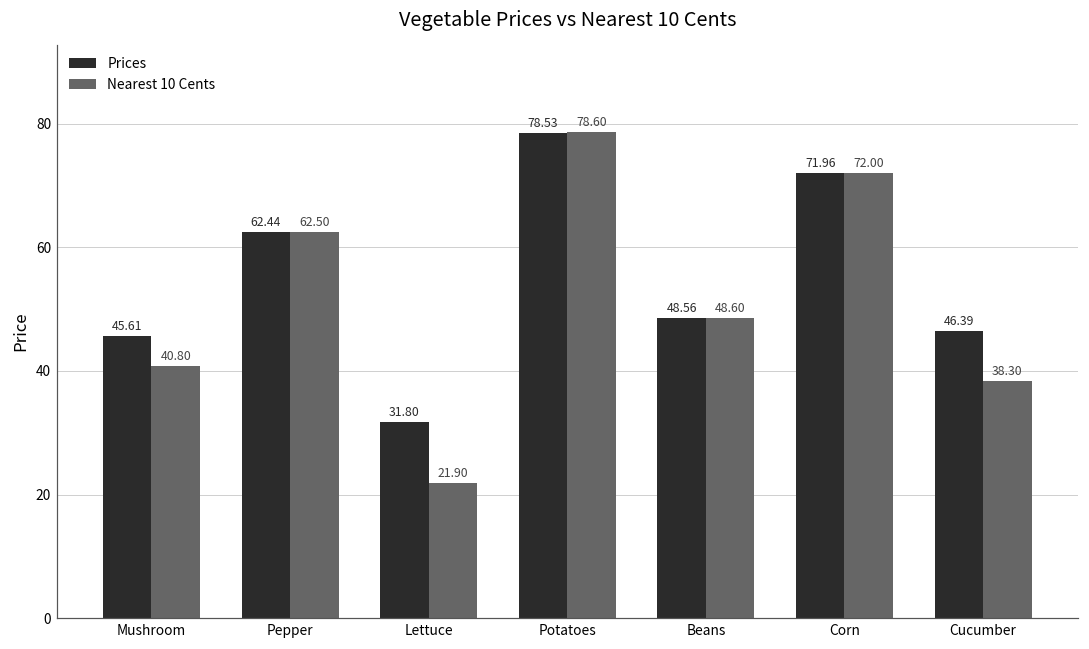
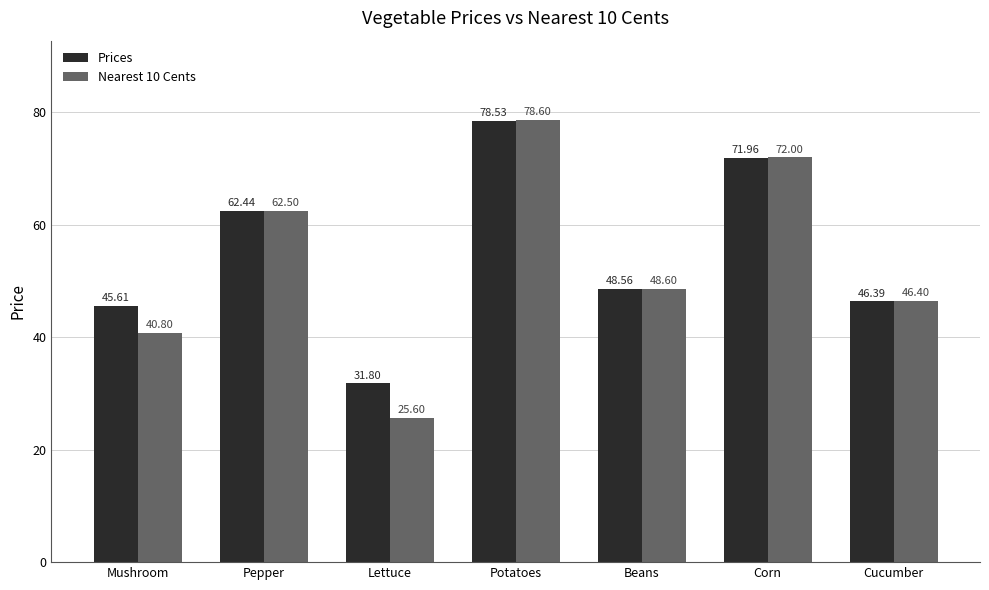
Nearest 10 Cents, Lettuce: 21.90 -> 25.60
Nearest 10 Cents, Cucumber: 38.30 -> 46.40
